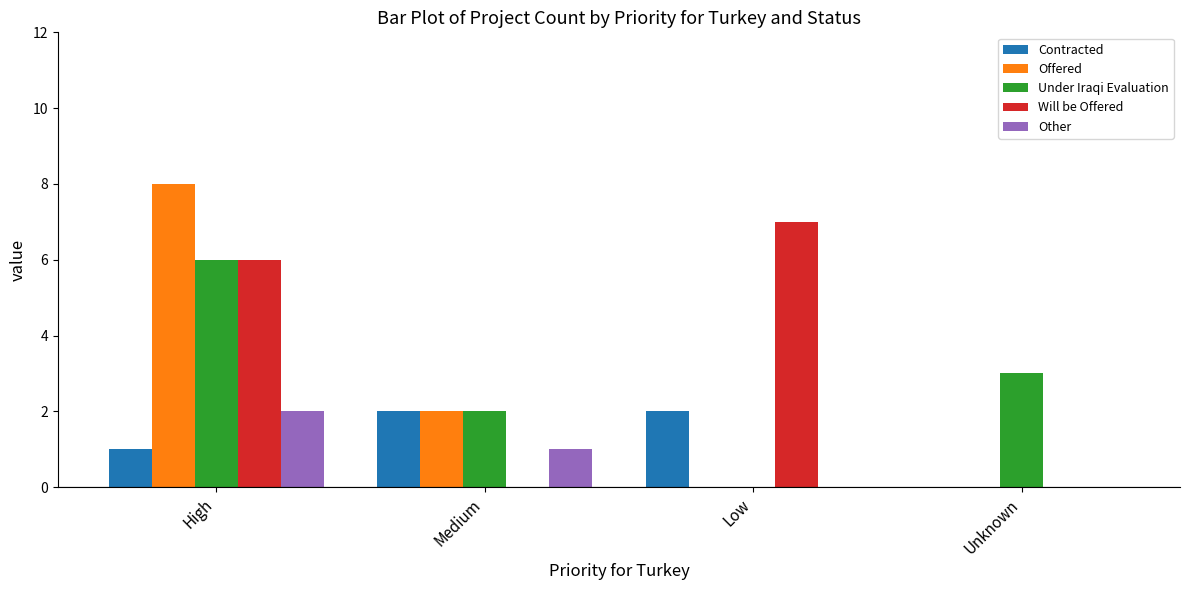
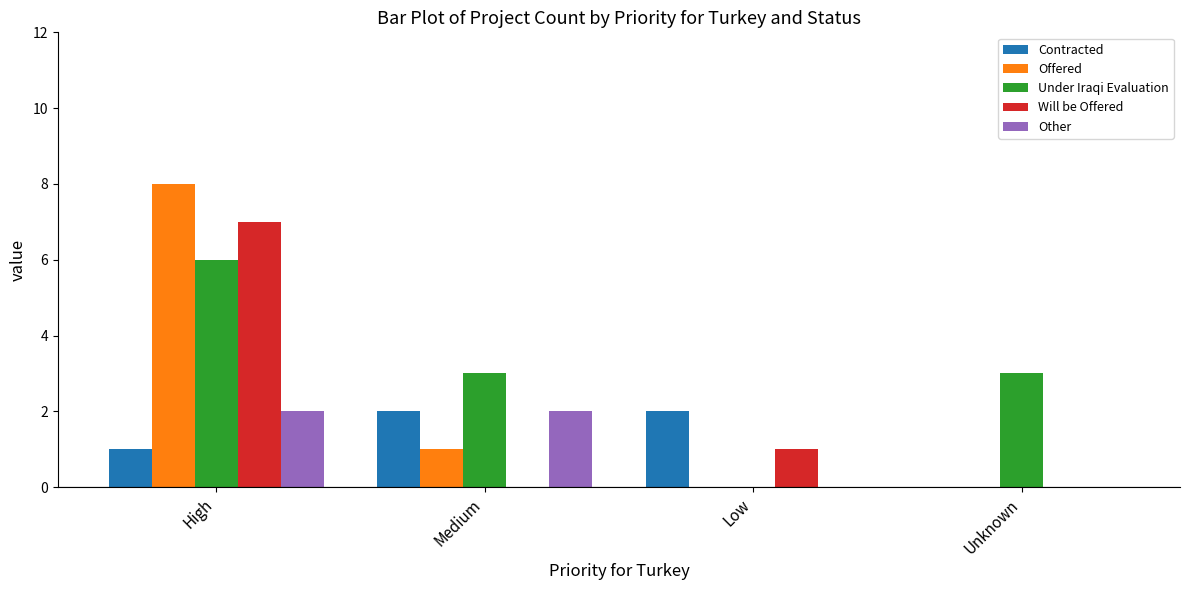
Will be Offered, High: 6 -> 7
Offered, Medium: 2 -> 1
Under Iraqi Evaluation, Medium: 2 -> 3
Other, Medium: 1 -> 2
Will be Offered, Low: 7 -> 1
